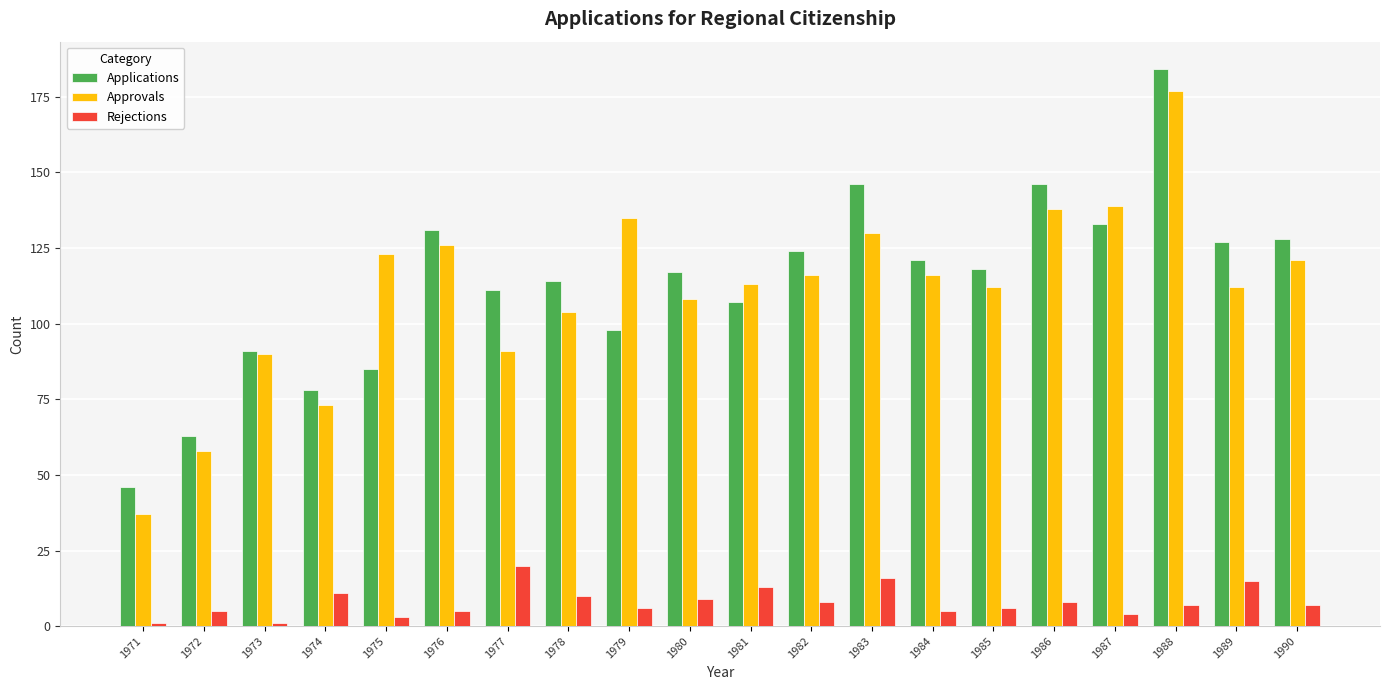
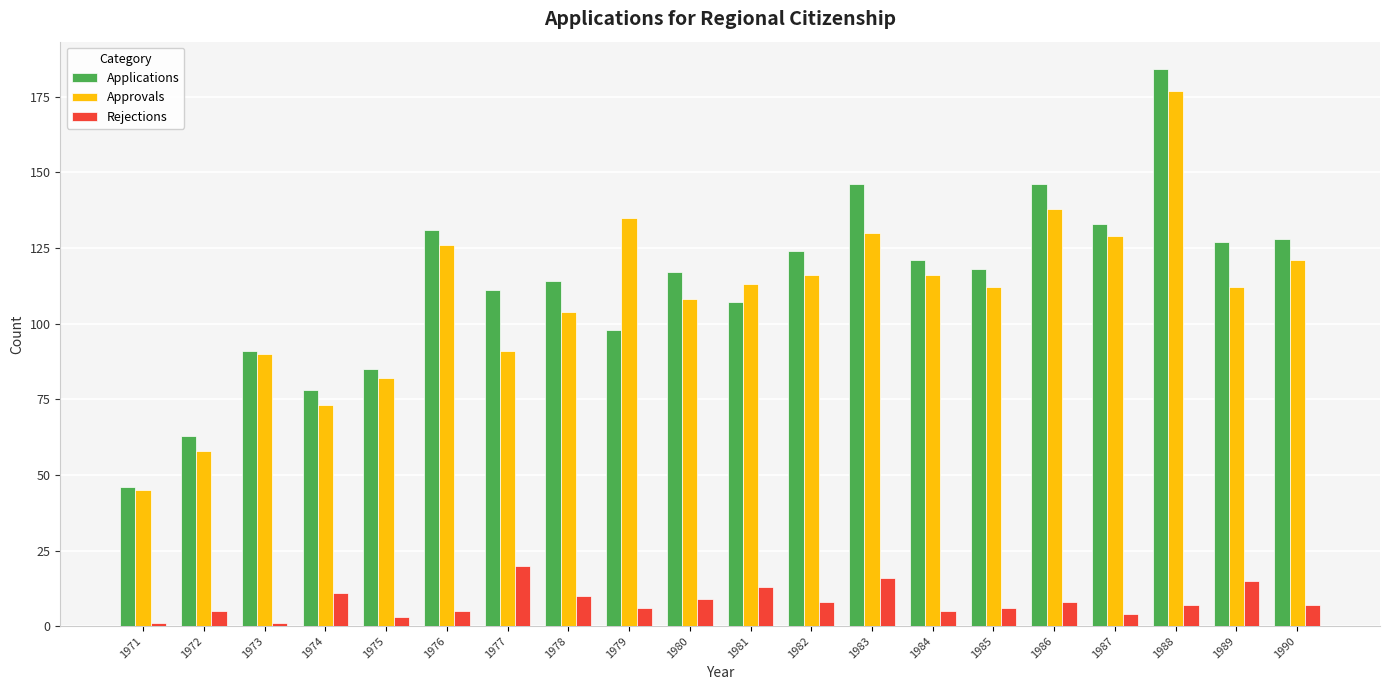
Approvals, 1971: 37 -> 45
Approvals, 1975: 123 -> 82
Approvals, 1987: 139 -> 129
